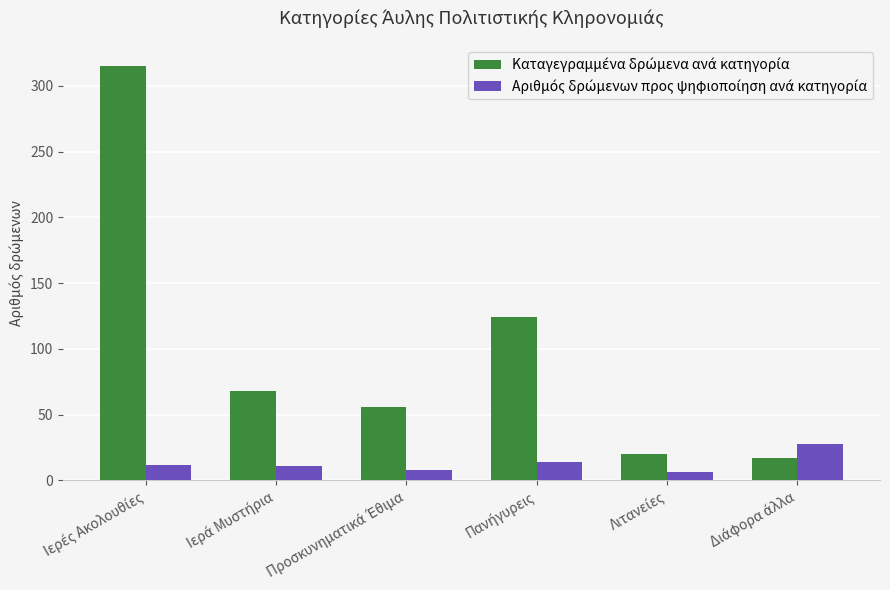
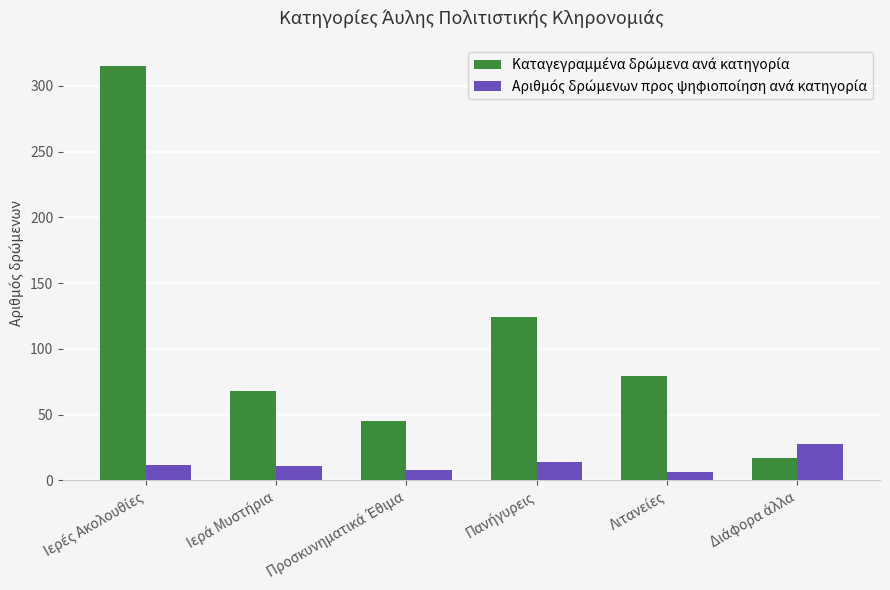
Καταγεγραμμένα δρώμενα ανά κατηγορία, Προσκυνηματικά Έθιμα: 56 -> 45
Καταγεγραμμένα δρώμενα ανά κατηγορία, Λιτανείες: 20 -> 79
